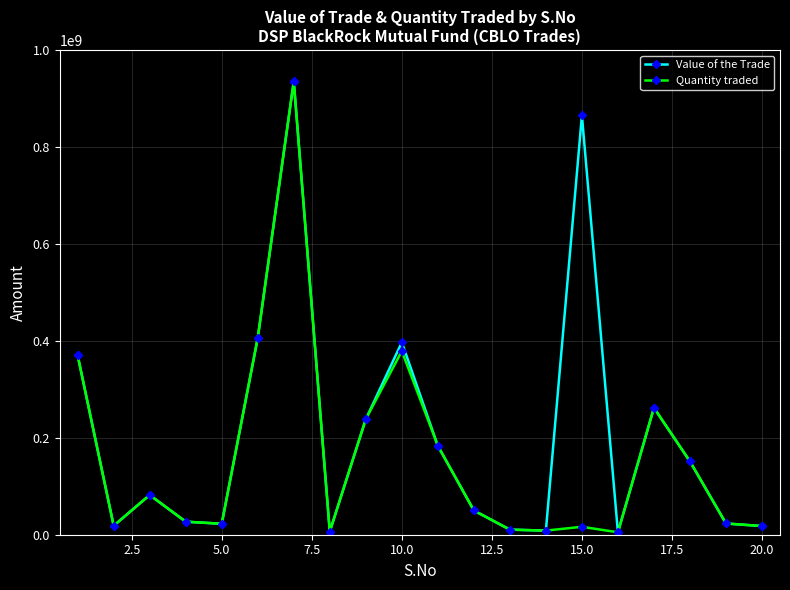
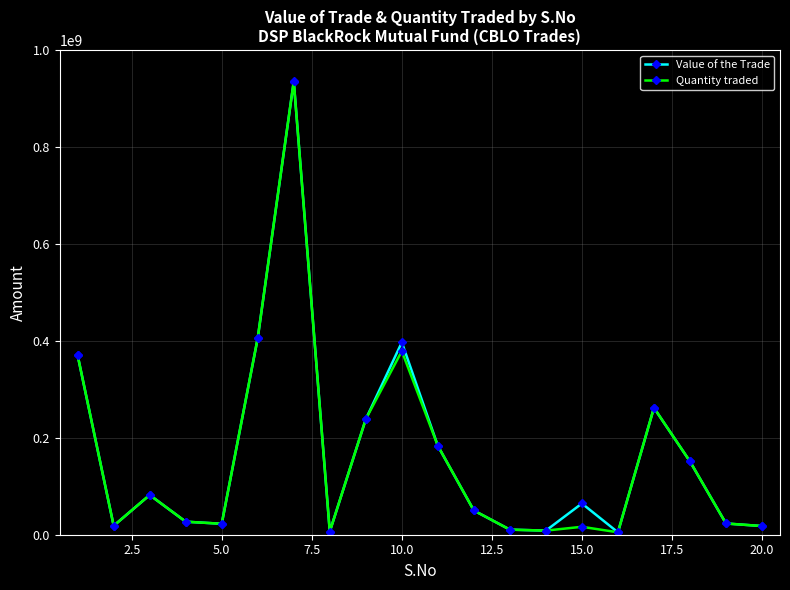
Value of the Trade, 15.0: 860000000 -> 60000000
